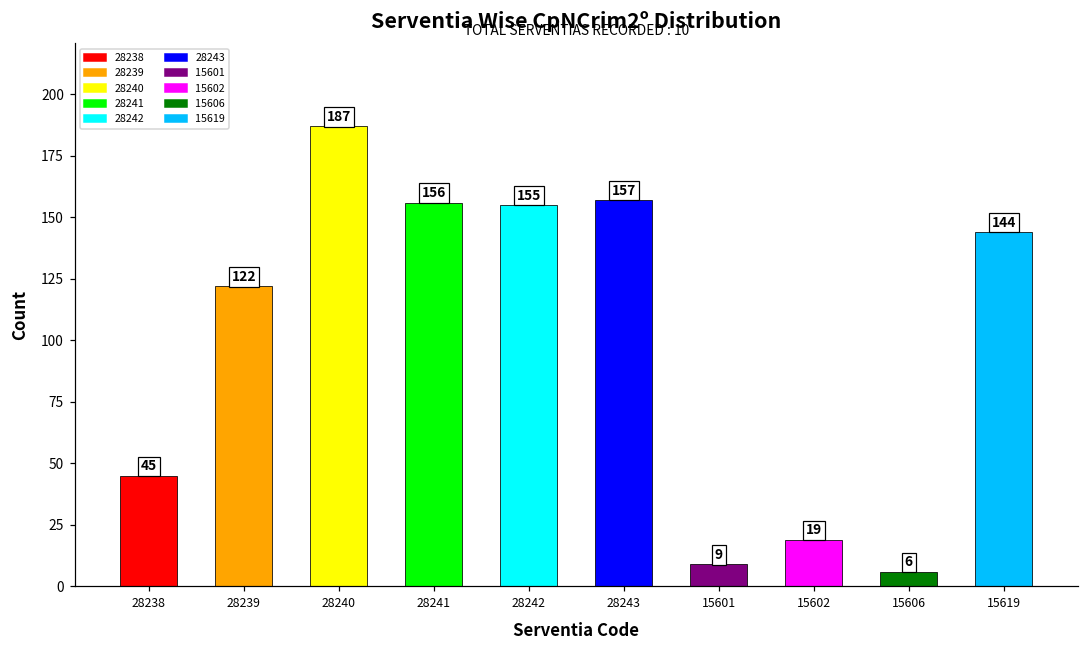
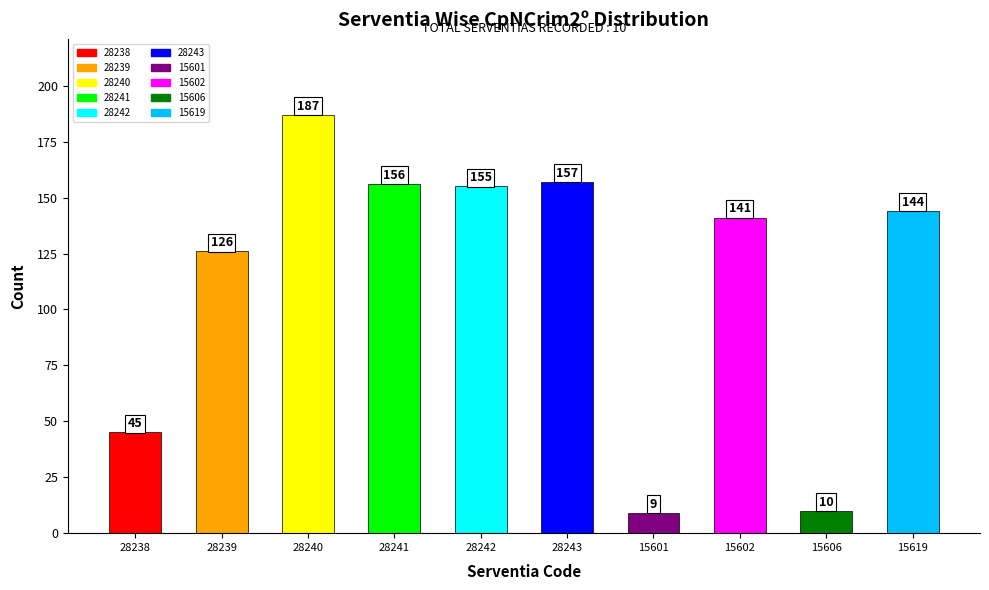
28239: 122 -> 126
15602: 19 -> 141
15606: 6 -> 10
